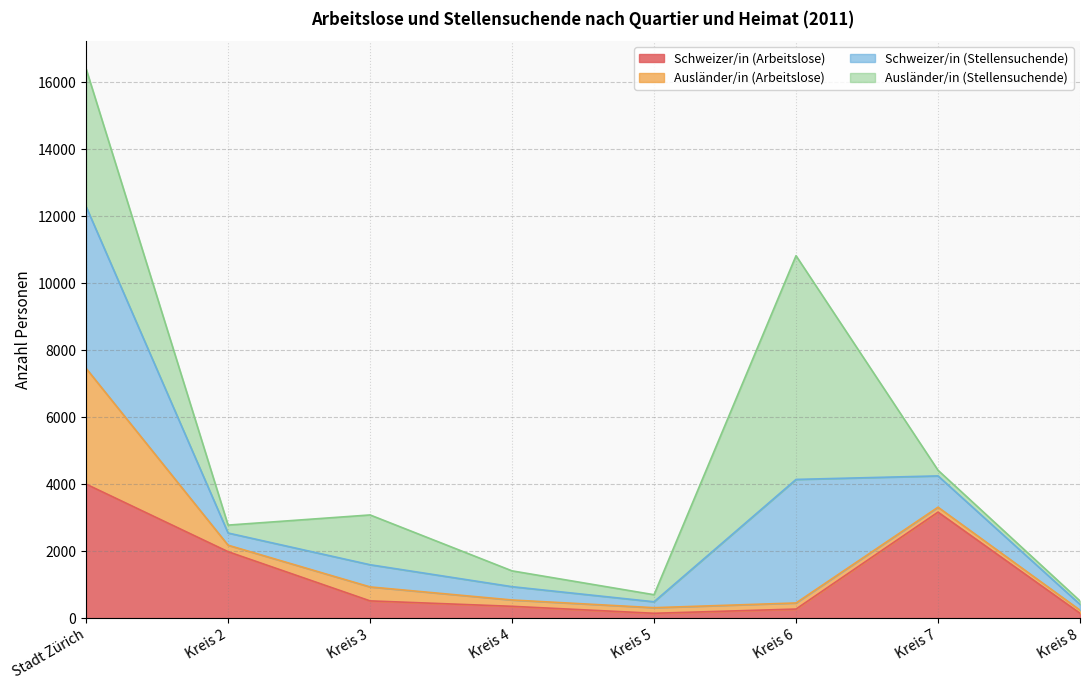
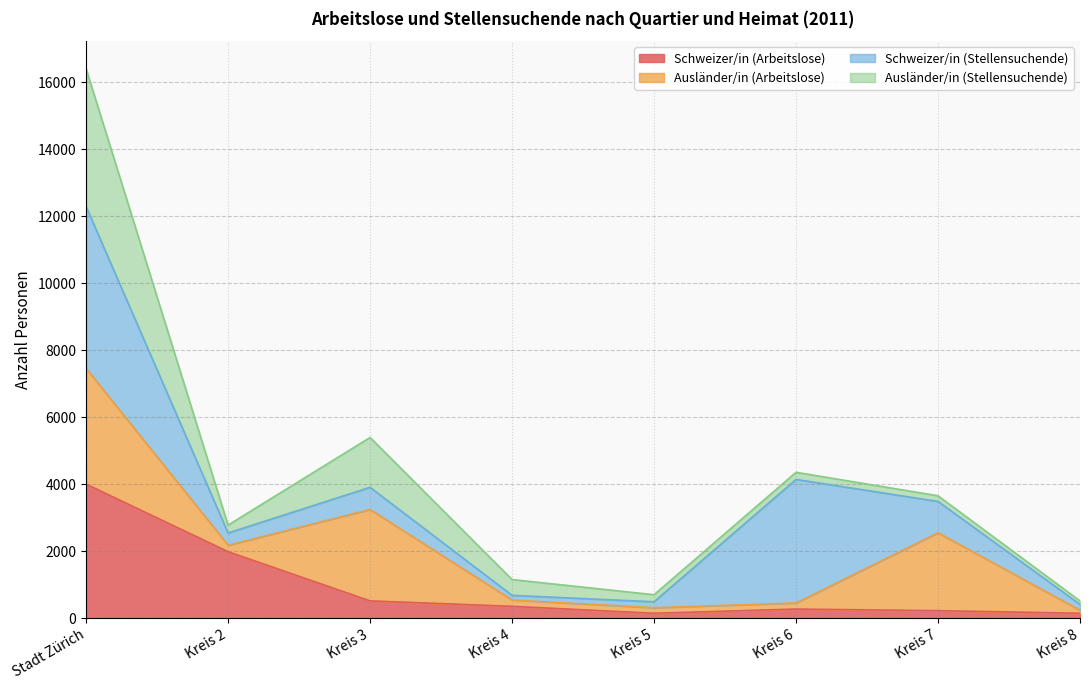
Ausländer/in (Arbeitslose), Kreis 3: 400 -> 2700
Schweizer/in (Stellensuchende), Kreis 4: 400 -> 100
Ausländer/in (Stellensuchende), Kreis 6: 6700 -> 200
Schweizer/in (Arbeitslose), Kreis 7: 3200 -> 200
Ausländer/in (Arbeitslose), Kreis 7: 100 -> 2300
